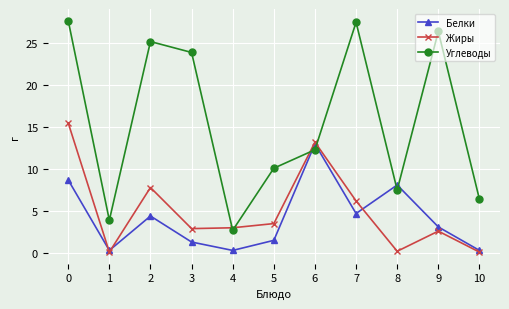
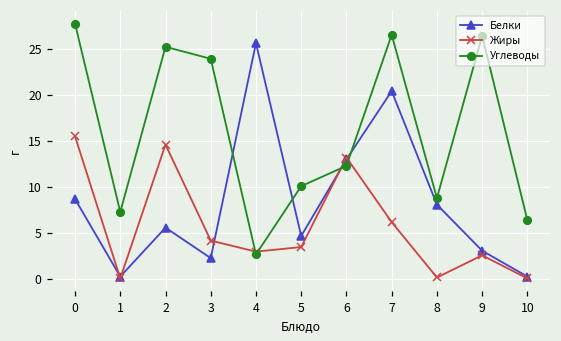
Углеводы, 1: 4 -> 7
Белки, 2: 4 -> 6
Жиры, 2: 8 -> 15
Белки, 3: 1 -> 2
Жиры, 3: 3 -> 4
Белки, 4: 0 -> 26
Белки, 5: 2 -> 5
Белки, 7: 5 -> 20
Углеводы, 7: 28 -> 27
Углеводы, 8: 8 -> 9
